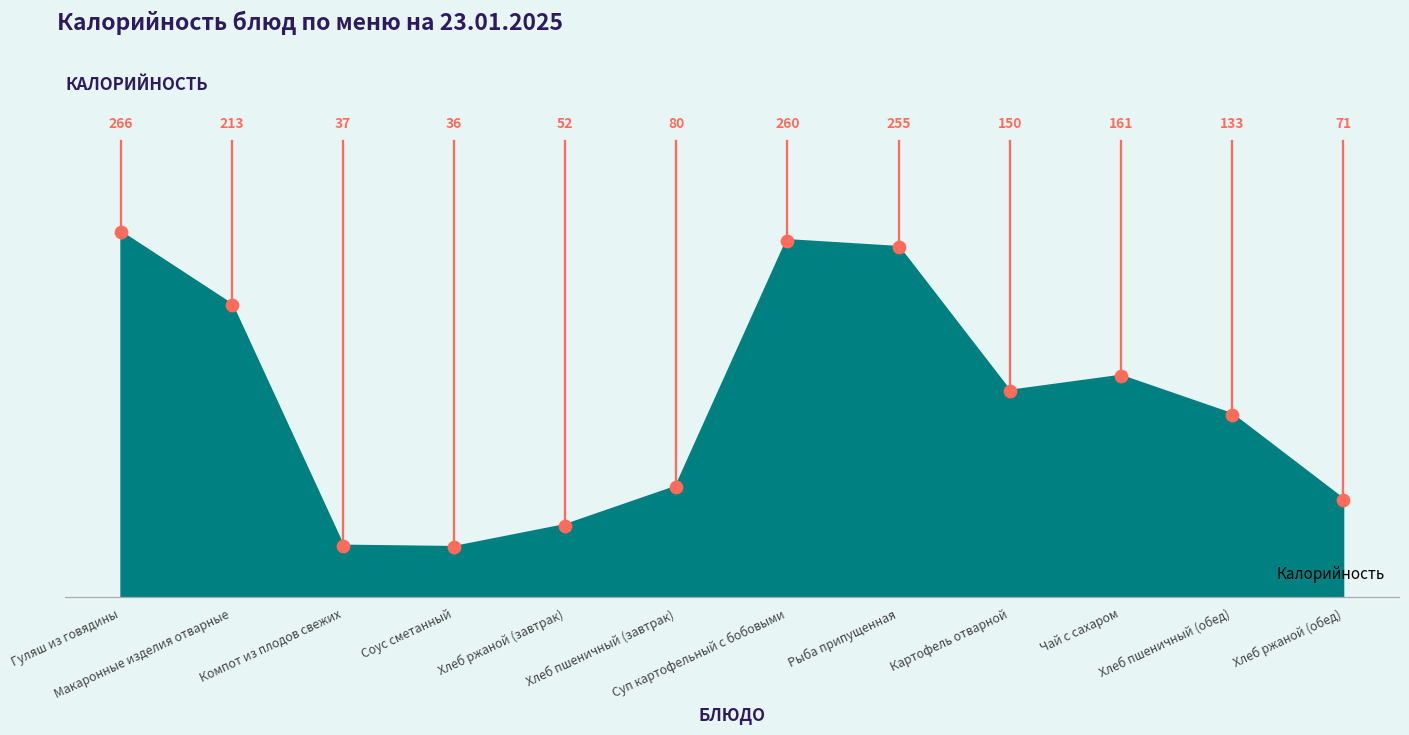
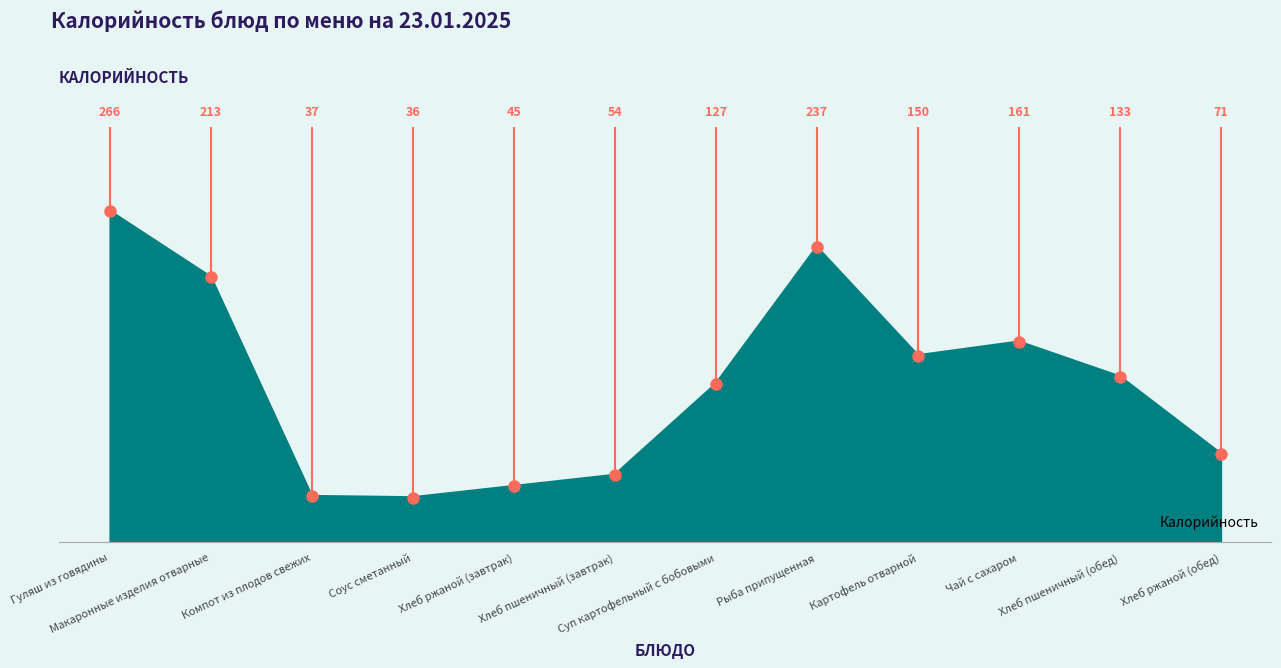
Калорийность, Хлеб ржаной (завтрак): 52 -> 45
Калорийность, Хлеб пшеничный (завтрак): 80 -> 54
Калорийность, Суп картофельный с бобовыми: 260 -> 127
Калорийность, Рыба припущенная: 255 -> 237
